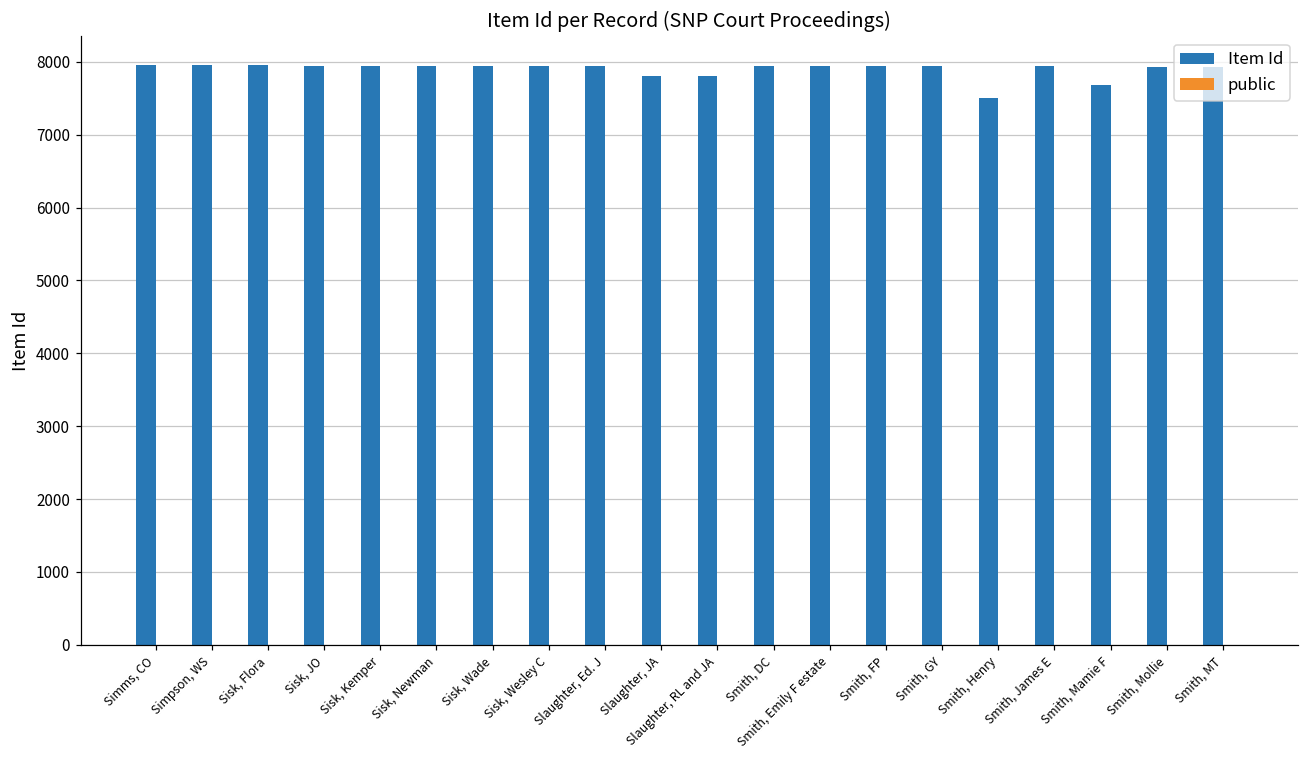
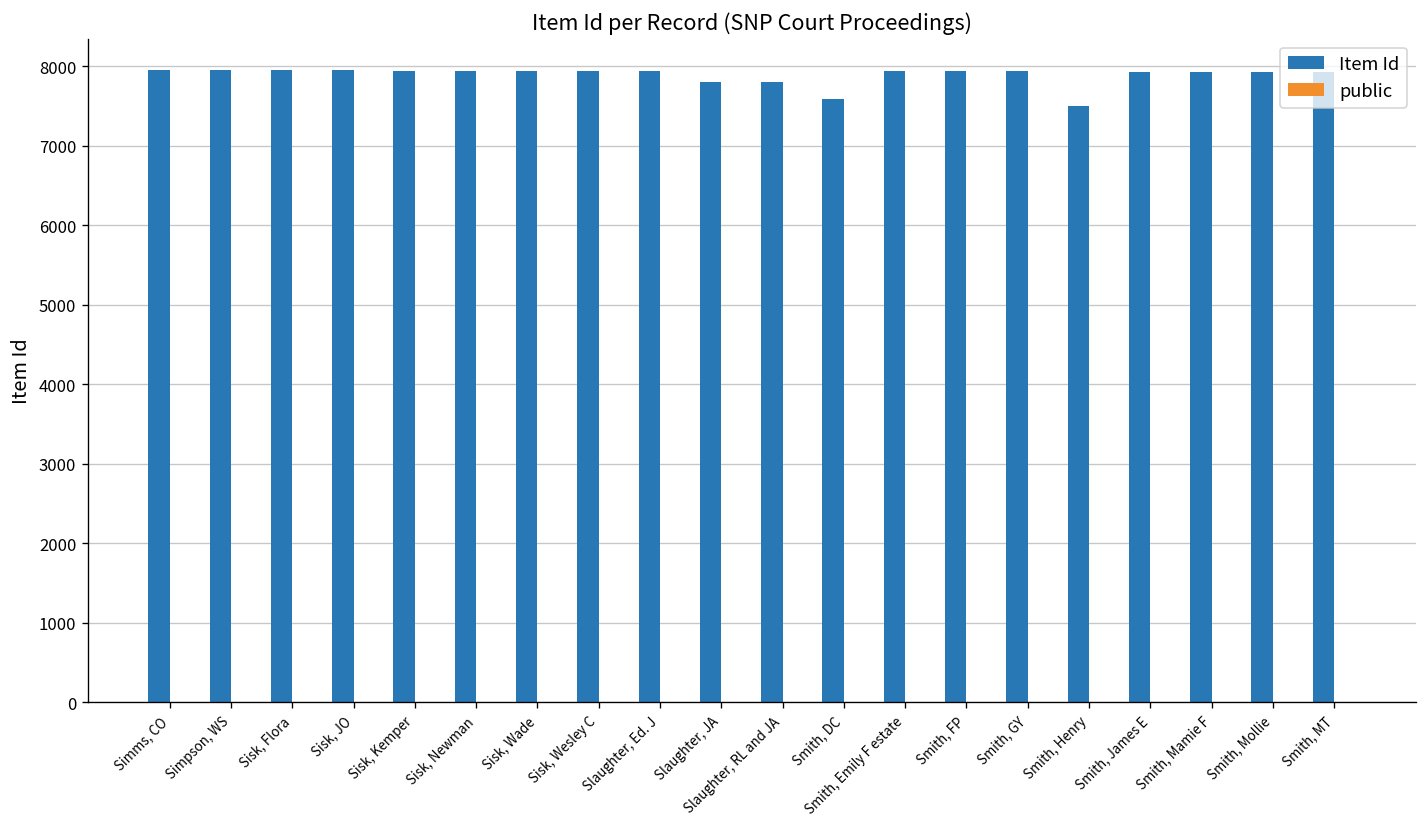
Item Id, Smith, DC: 7900 -> 7600
Item Id, Smith, Mamie F: 7700 -> 7900
